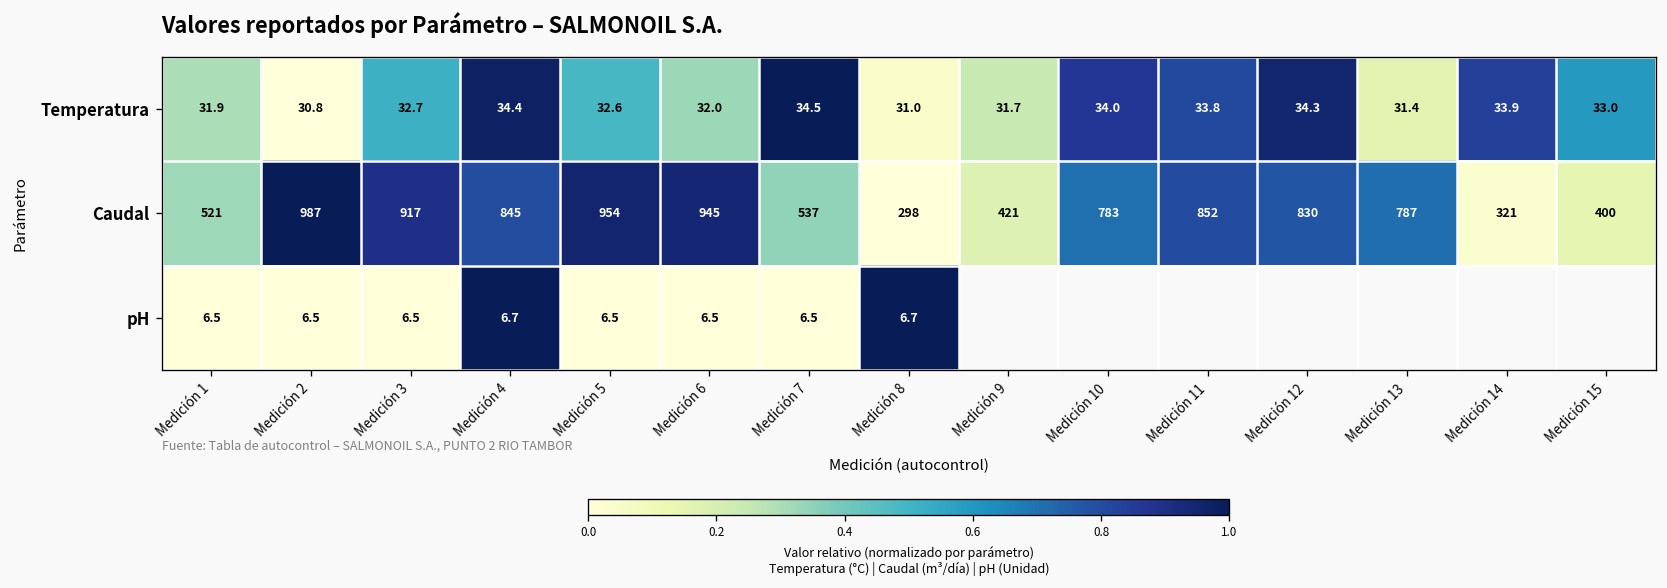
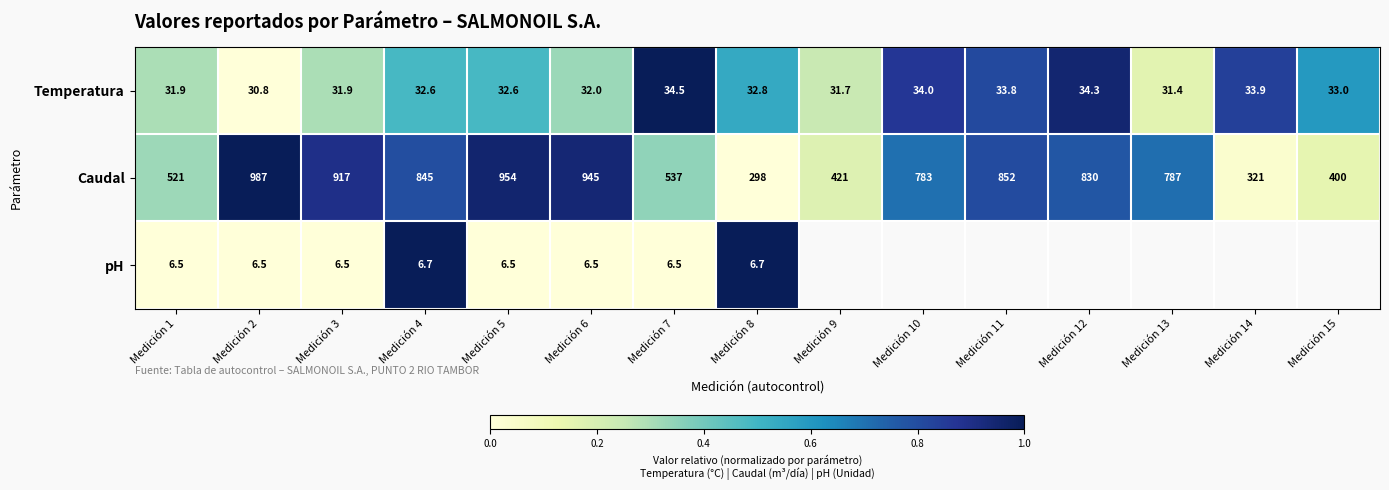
Temperatura, Medición 3: 32.7 -> 31.9
Temperatura, Medición 4: 34.4 -> 32.6
Temperatura, Medición 8: 31.0 -> 32.8
